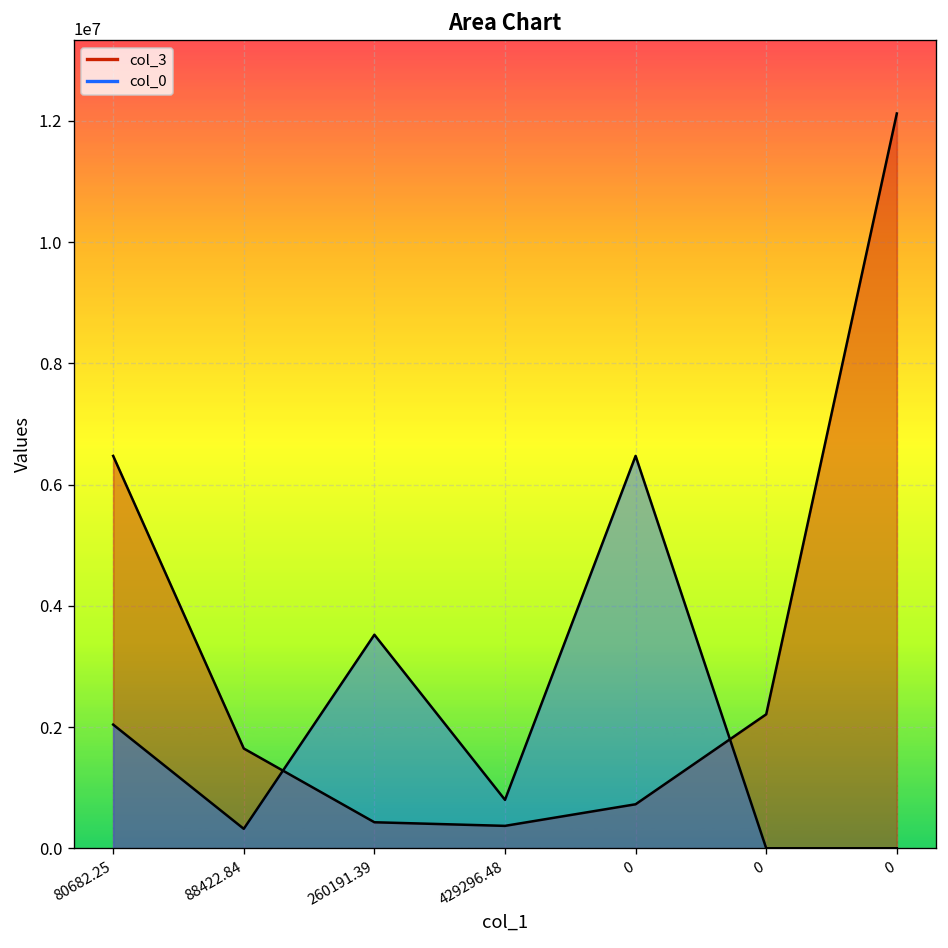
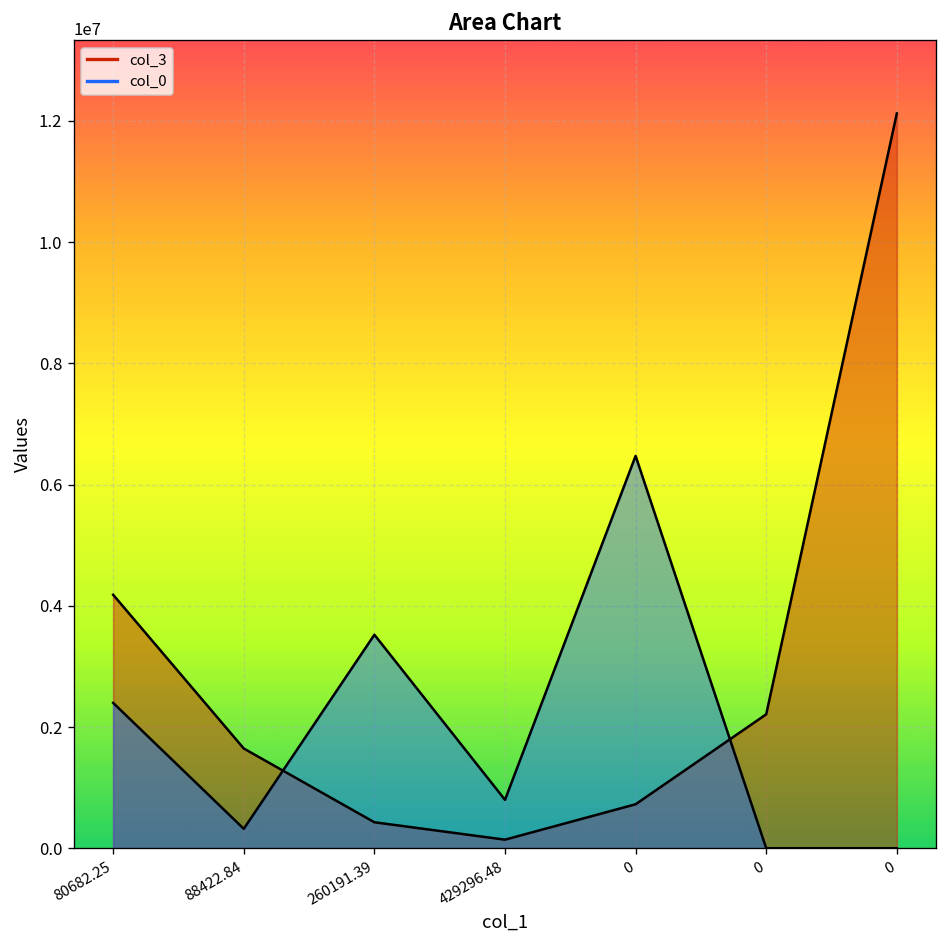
col_3, 80682.25: 6500000 -> 4200000
col_0, 80682.25: 2000000 -> 2400000
col_3, 429296.48: 400000 -> 100000
